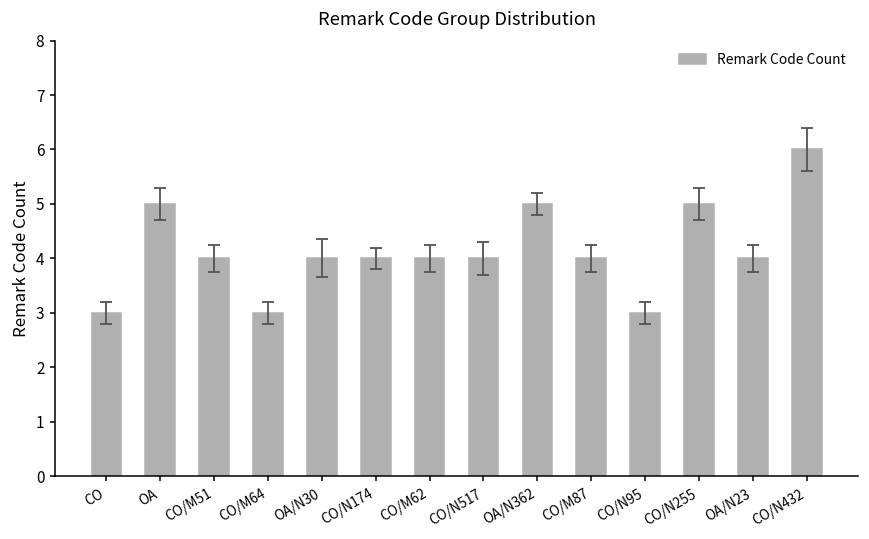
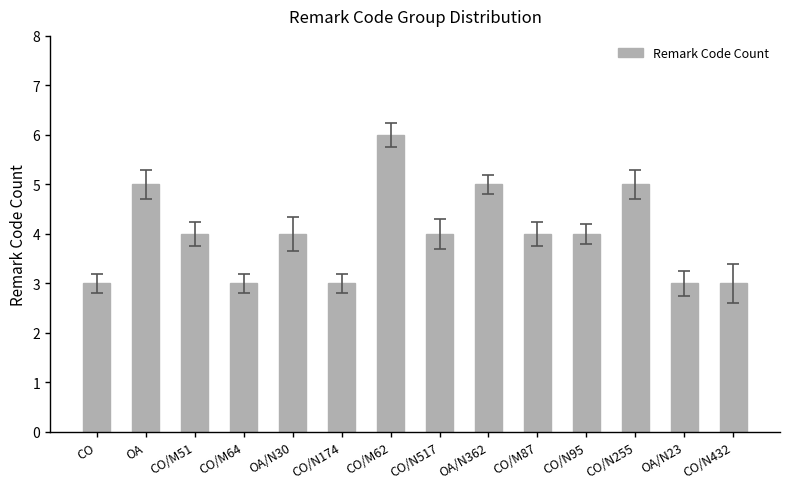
Remark Code Count, CO/N174: 4 -> 3
Remark Code Count, CO/M62: 4 -> 6
Remark Code Count, CO/N95: 3 -> 4
Remark Code Count, OA/N23: 4 -> 3
Remark Code Count, CO/N432: 6 -> 3
